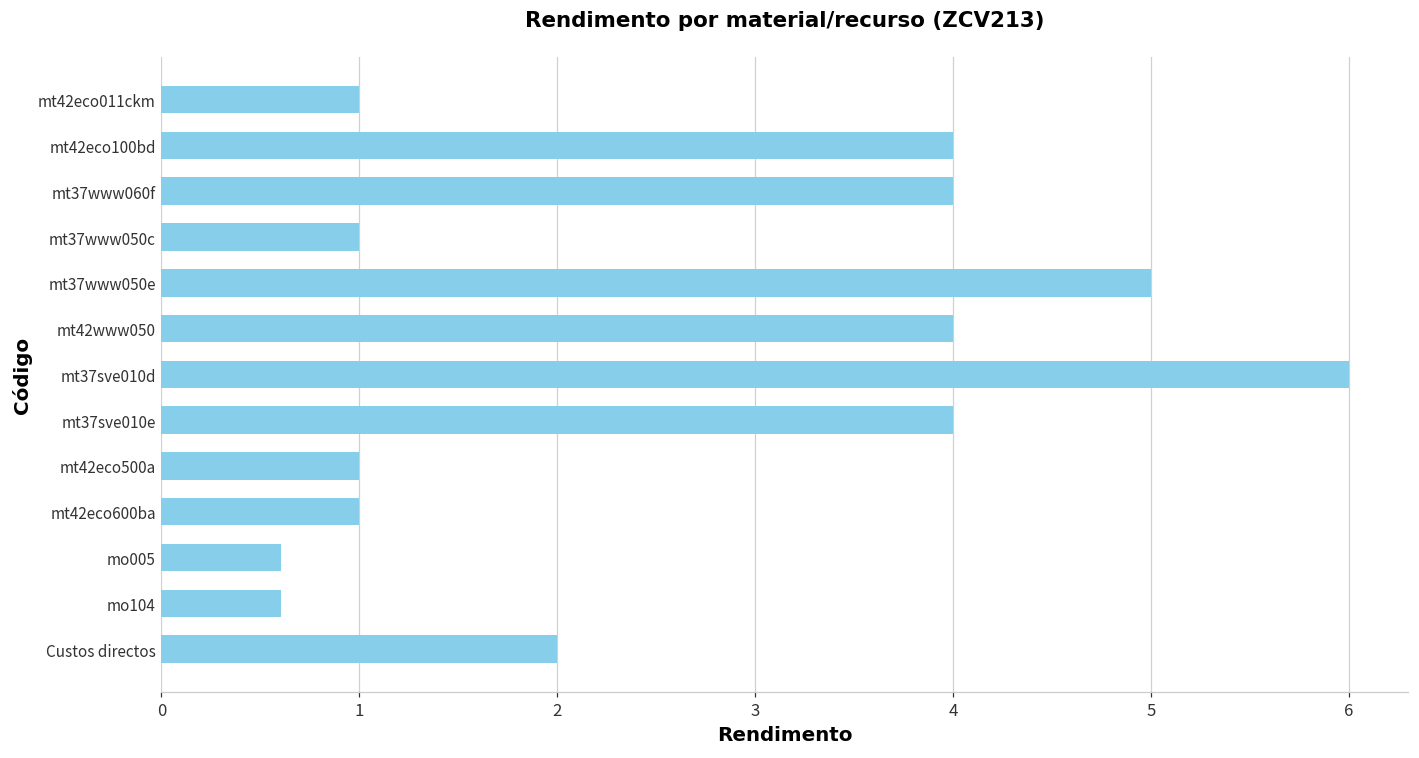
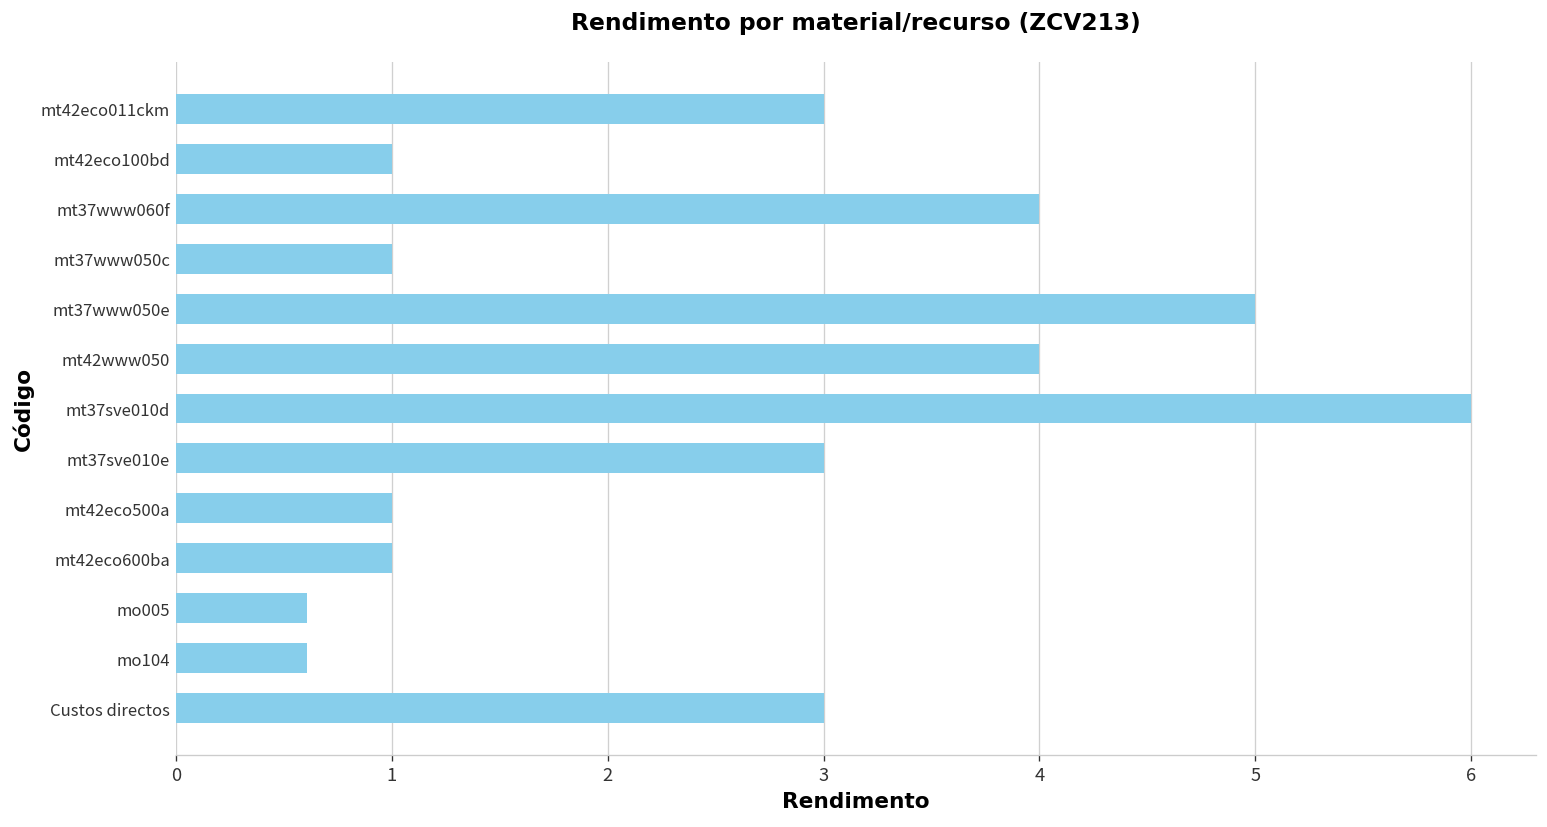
mt42eco011ckm: 1 -> 3
mt42eco100bd: 4 -> 1
mt37sve010e: 4 -> 3
Custos directos: 2 -> 3
